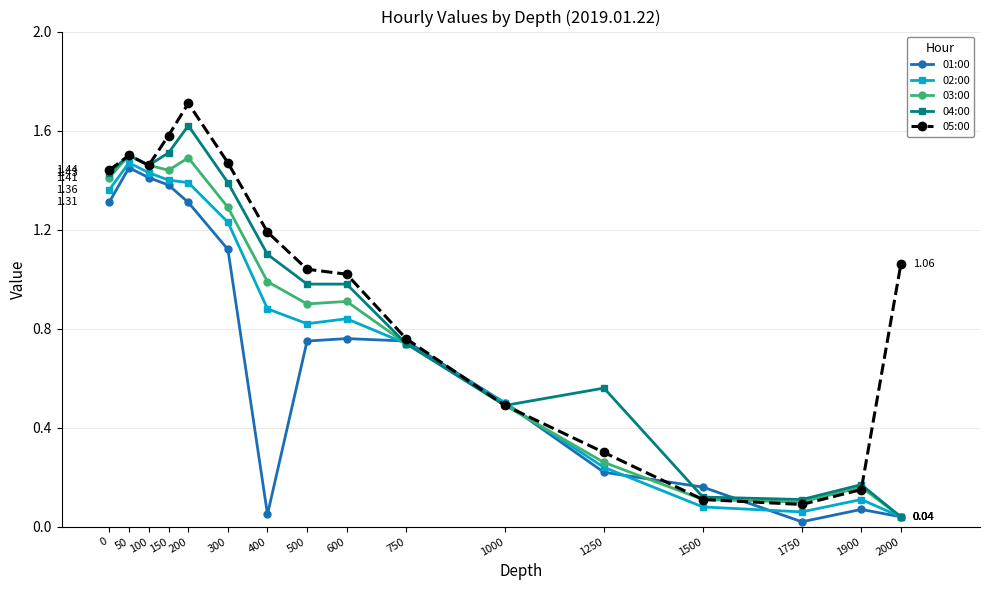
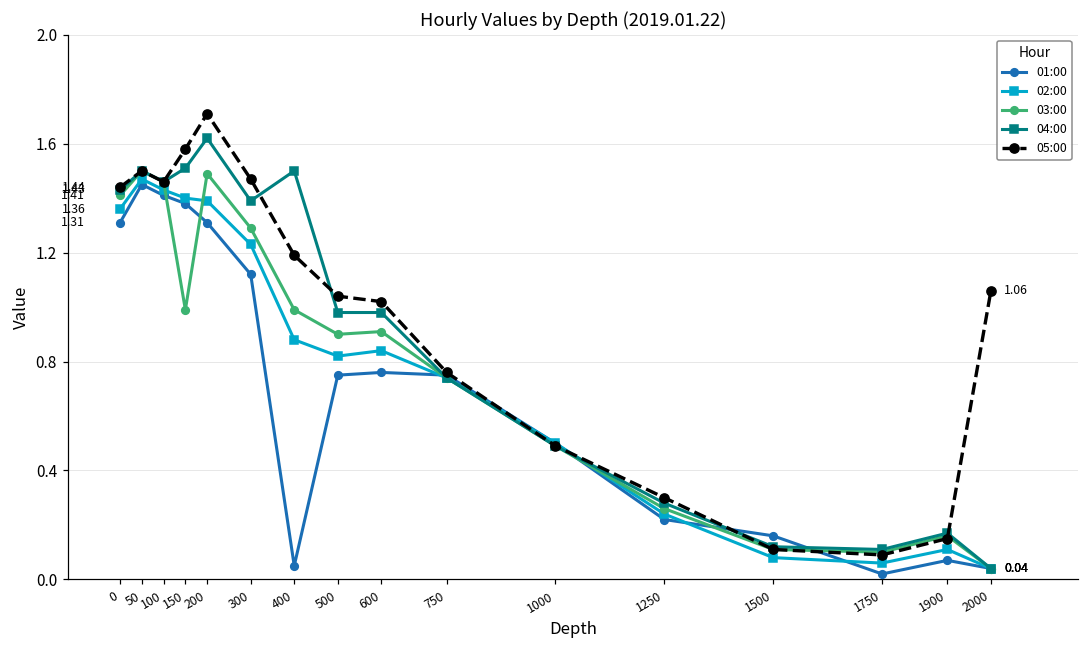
03:00, 150: 1.44 -> 0.99
04:00, 400: 1.1 -> 1.5
04:00, 1250: 0.56 -> 0.28
